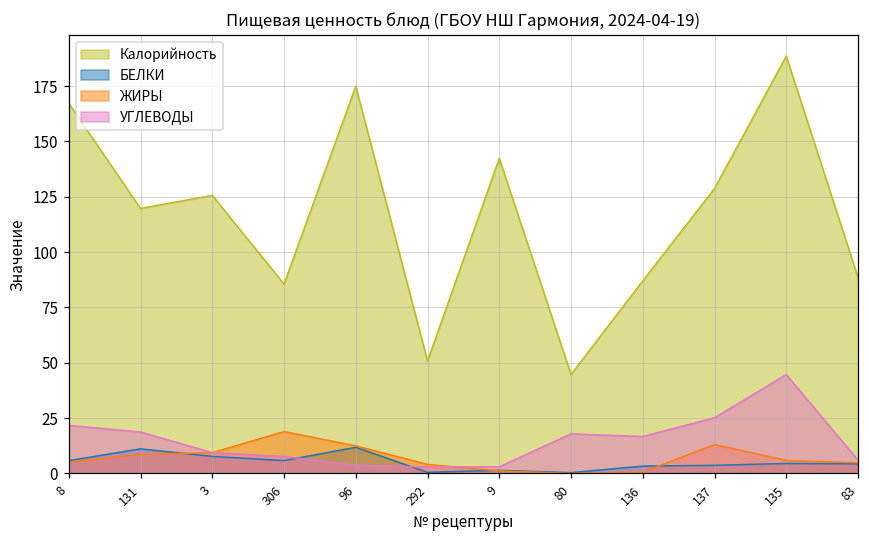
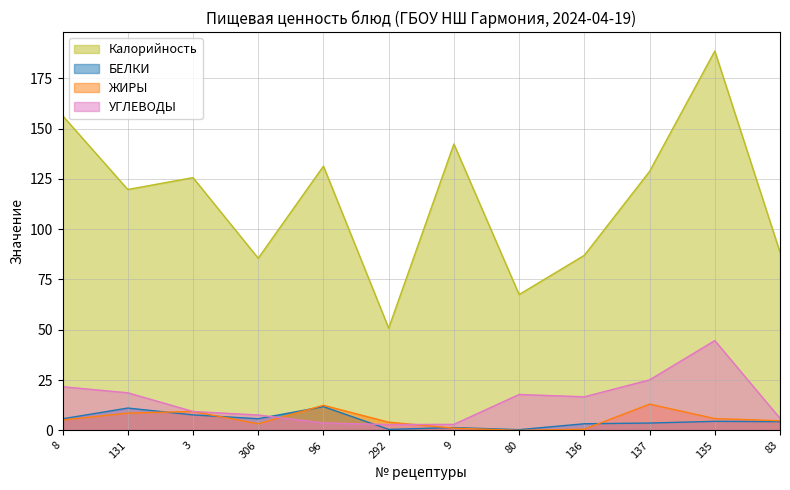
Калорийность, 8: 167 -> 156
ЖИРЫ, 306: 19 -> 3
Калорийность, 96: 175 -> 131
Калорийность, 80: 45 -> 68
